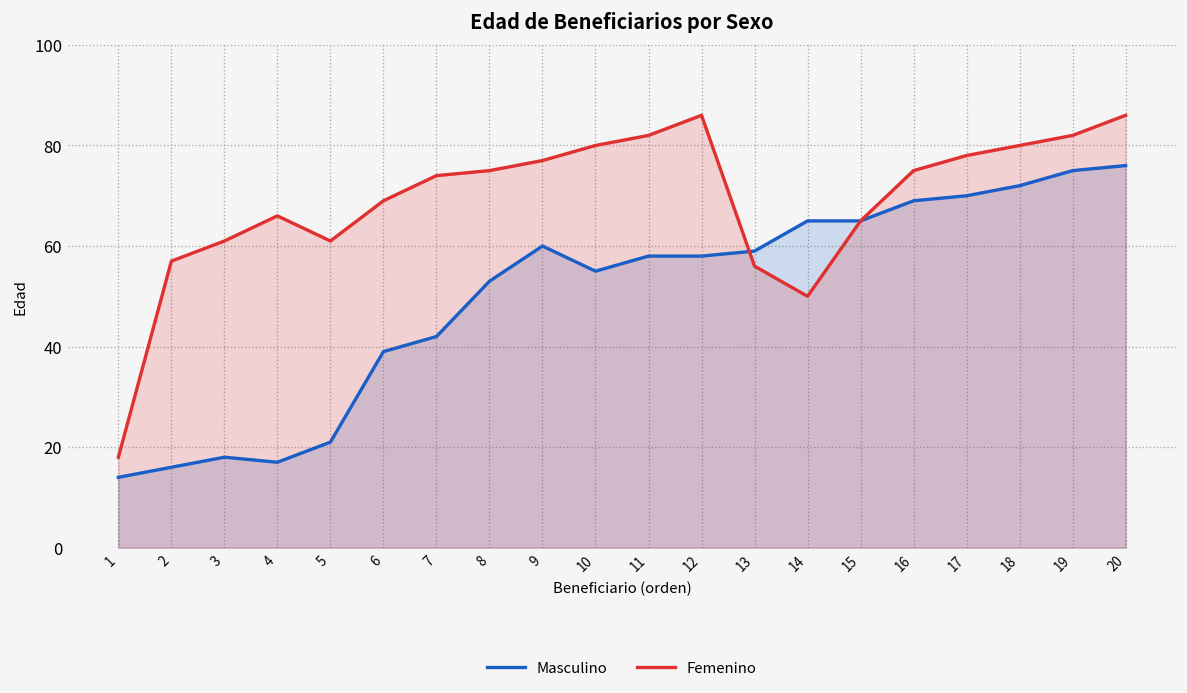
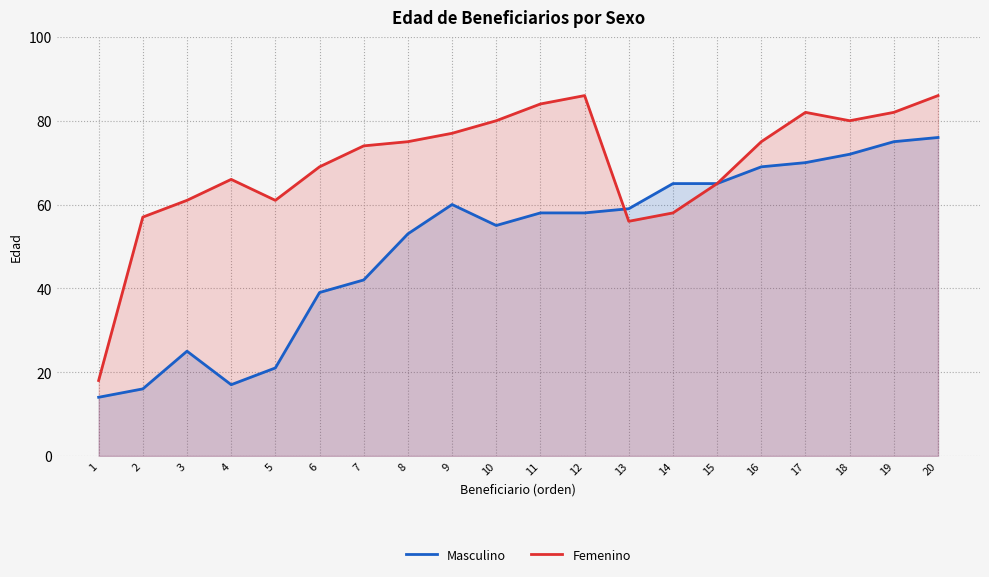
Masculino, 3: 18 -> 25
Femenino, 11: 82 -> 84
Femenino, 14: 50 -> 58
Femenino, 17: 78 -> 82
